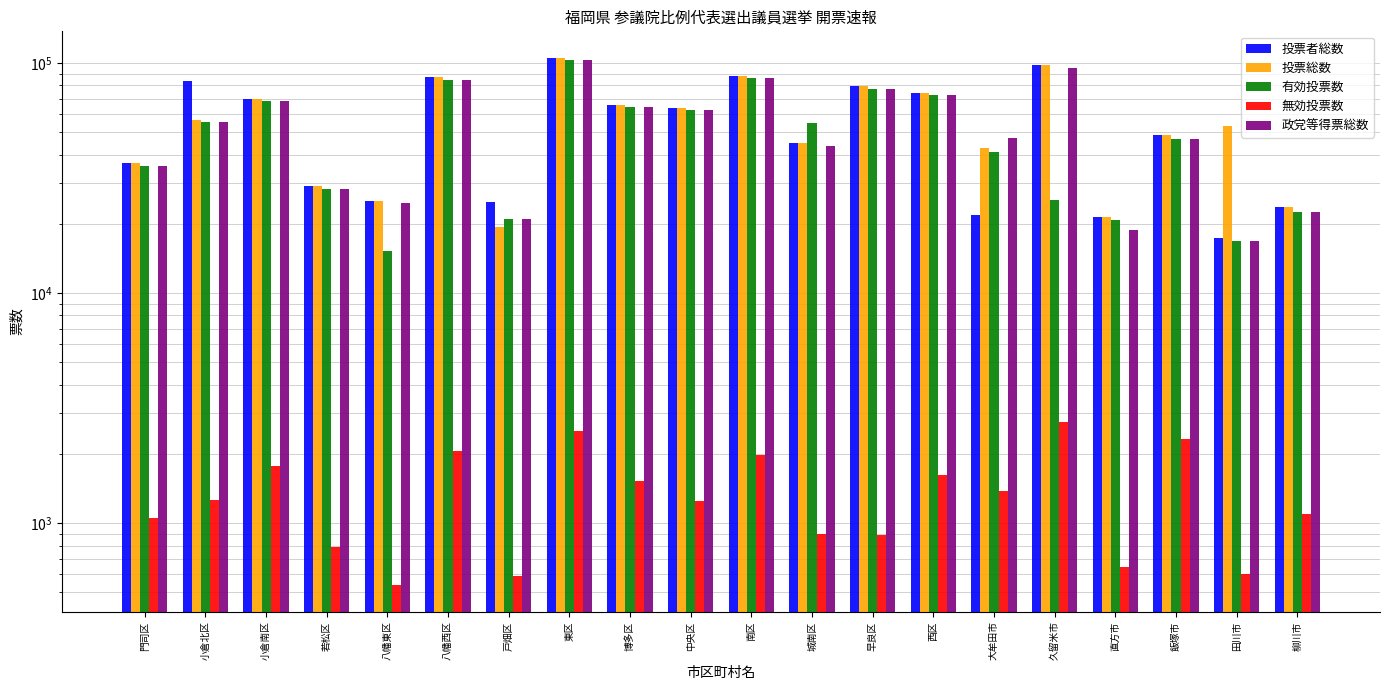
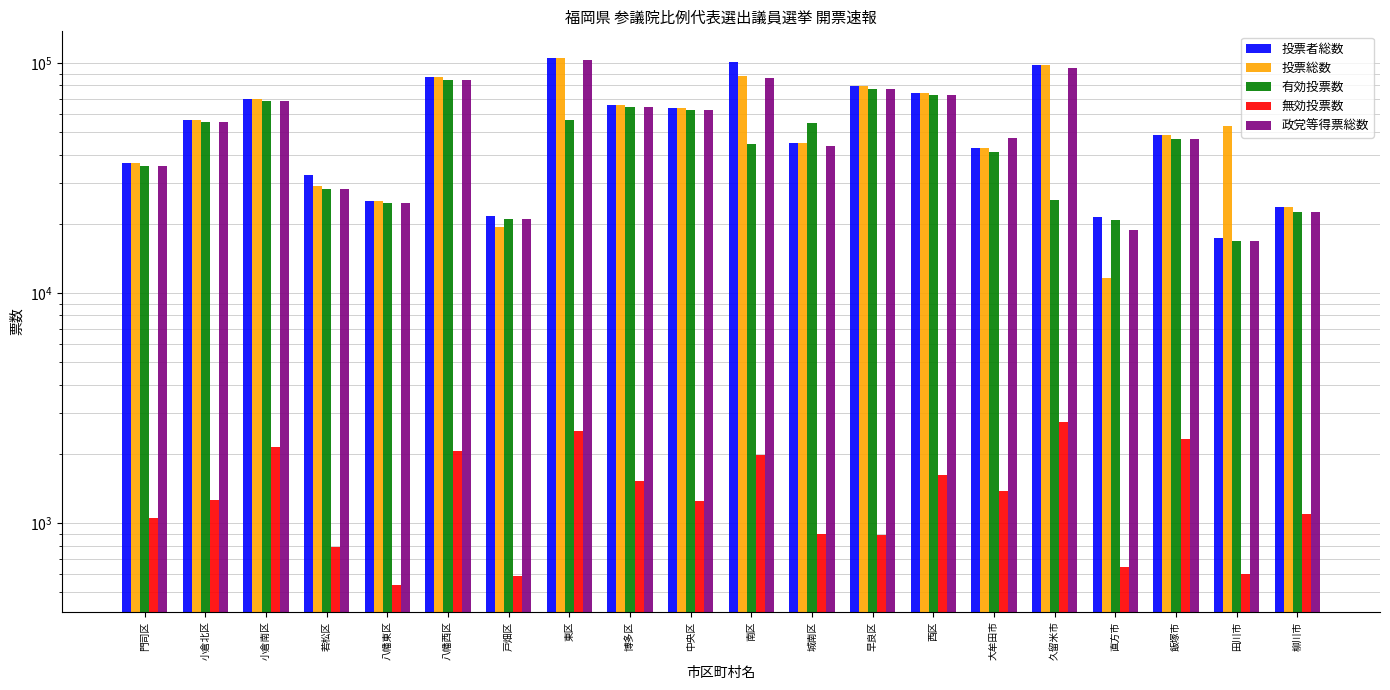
投票者総数, 小倉北区: 83000 -> 56000
無効投票数, 小倉南区: 1800 -> 2100
投票者総数, 若松区: 29000 -> 33000
有効投票数, 八幡東区: 15000 -> 25000
投票者総数, 戸畑区: 25000 -> 22000
有効投票数, 東区: 100000 -> 56000
投票者総数, 南区: 88000 -> 100000
有効投票数, 南区: 86000 -> 45000
投票者総数, 大牟田市: 22000 -> 43000
投票総数, 直方市: 21000 -> 12000
